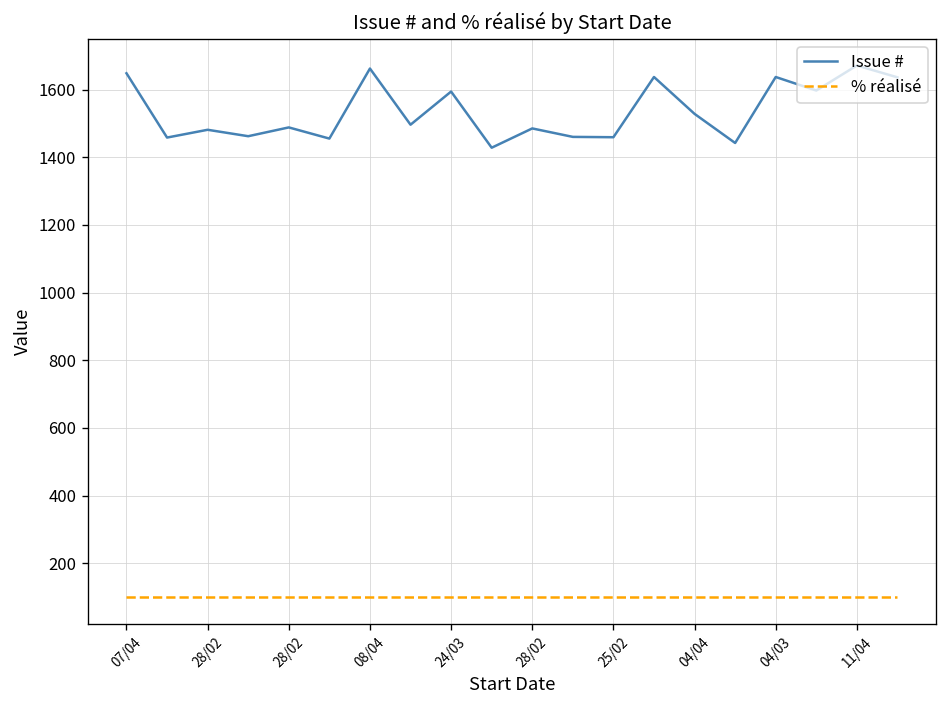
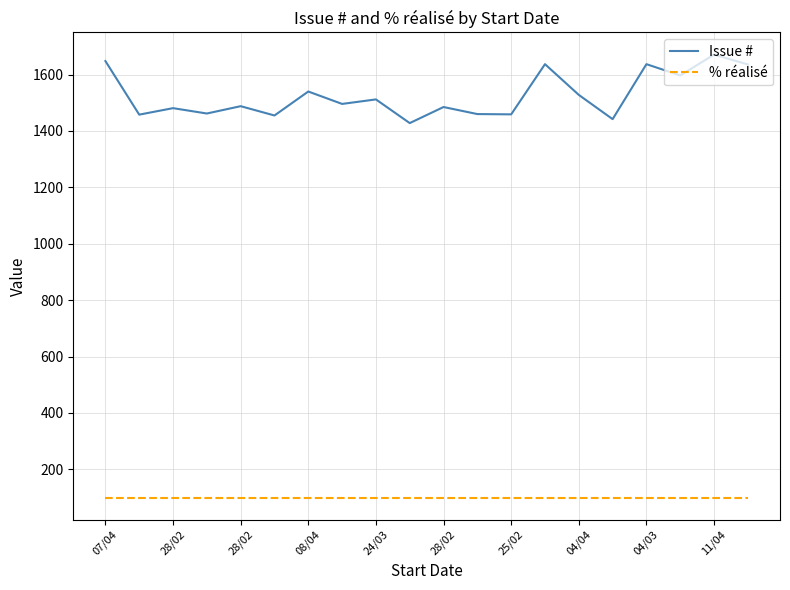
Issue #, 08/04: 1660 -> 1540
Issue #, 24/03: 1590 -> 1510
